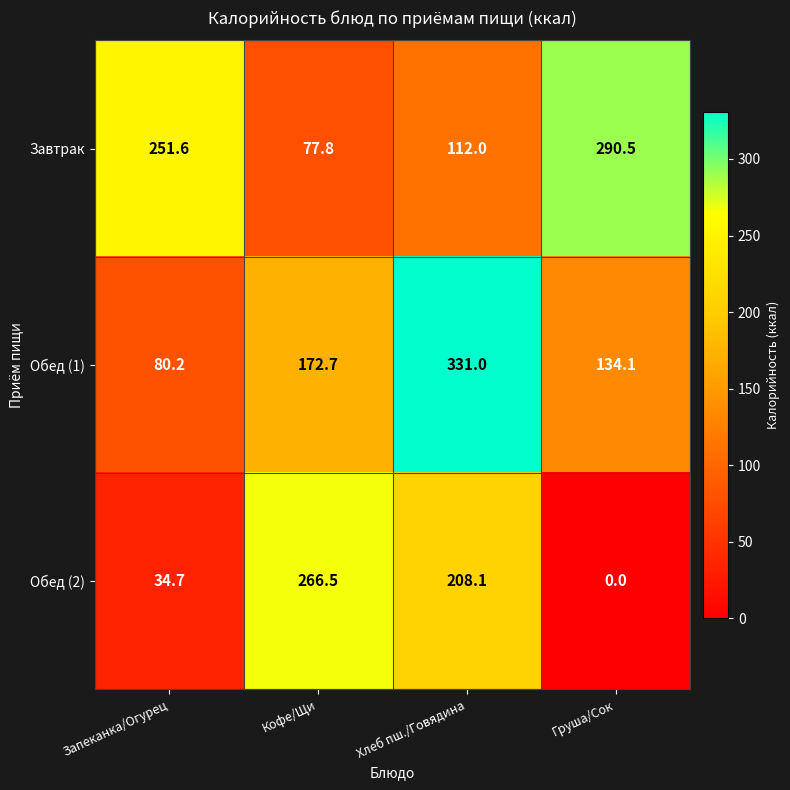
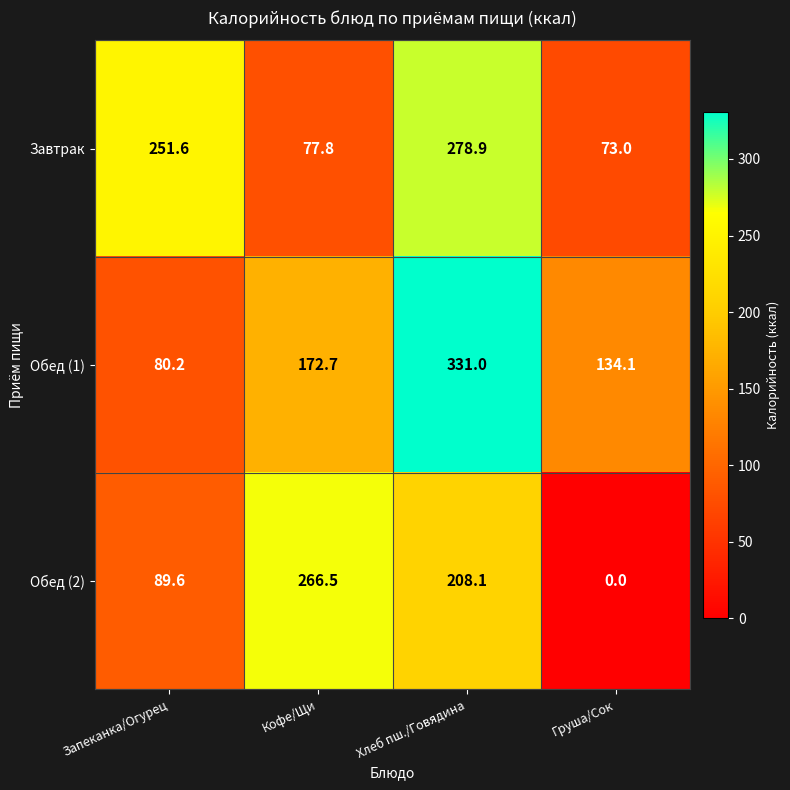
Завтрак, Хлеб пш./Говядина: 112.0 -> 278.9
Завтрак, Груша/Сок: 290.5 -> 73.0
Обед (2), Запеканка/Огурец: 34.7 -> 89.6
